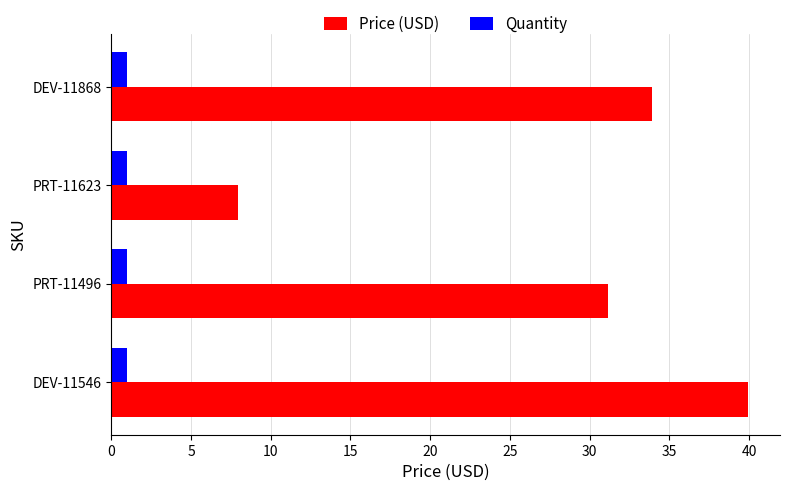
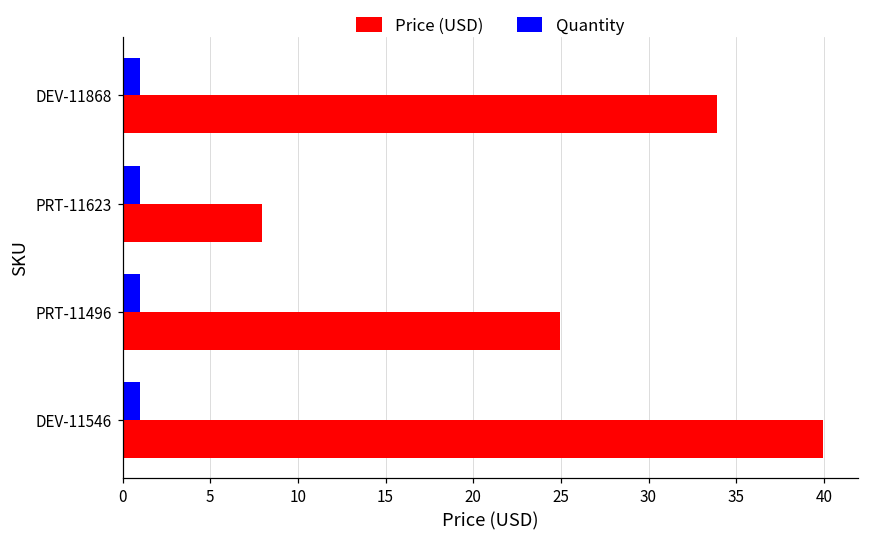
Price (USD), PRT-11496: 31.2 -> 25.0
